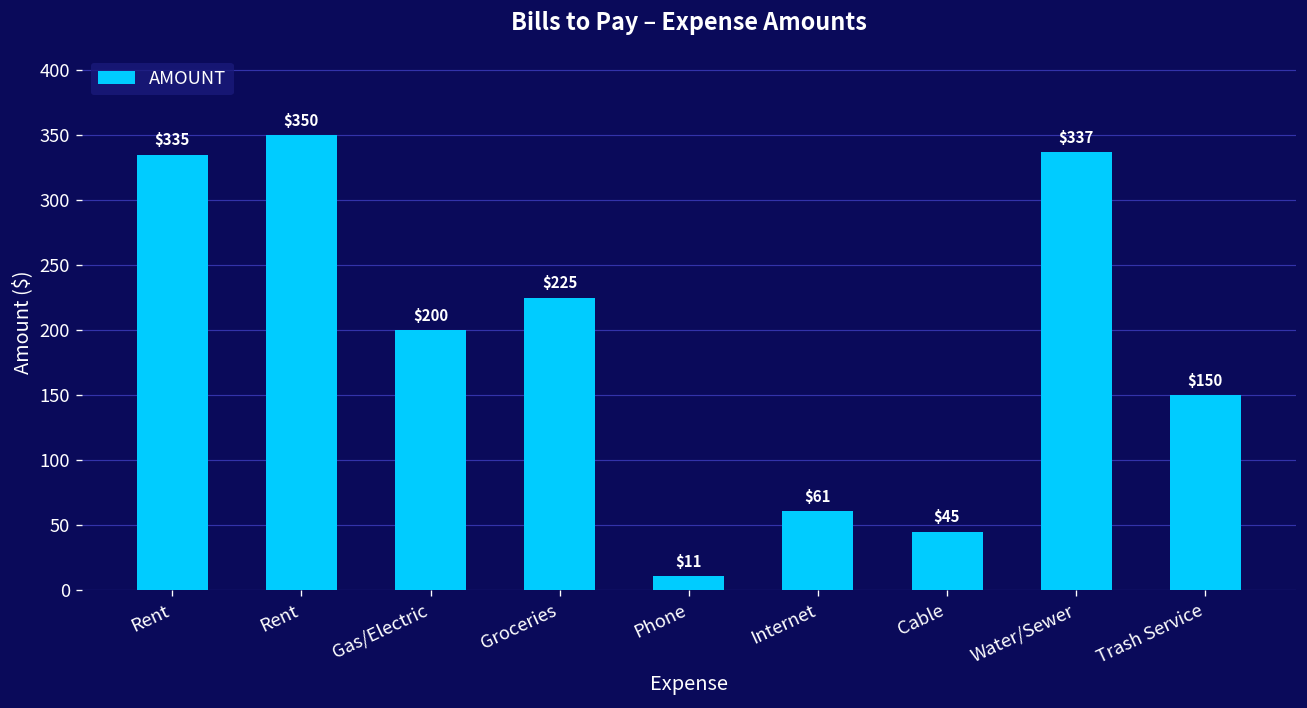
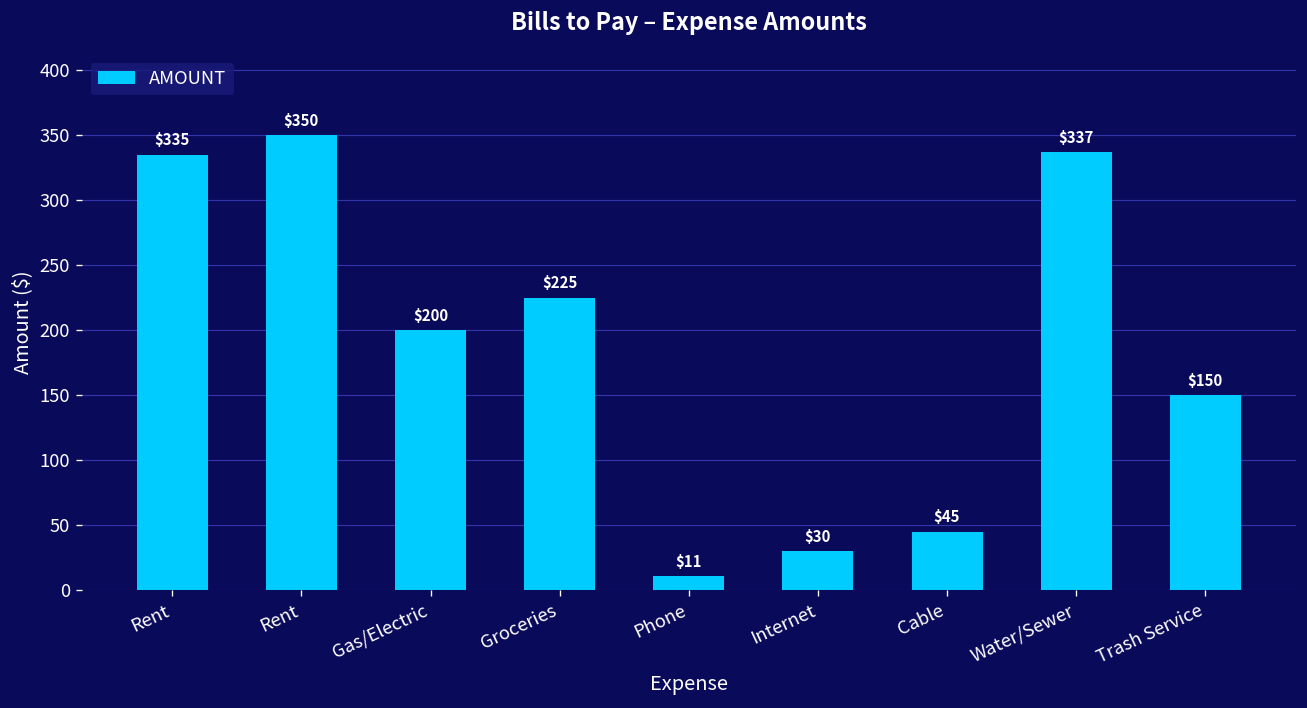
Internet: $61 -> $30
